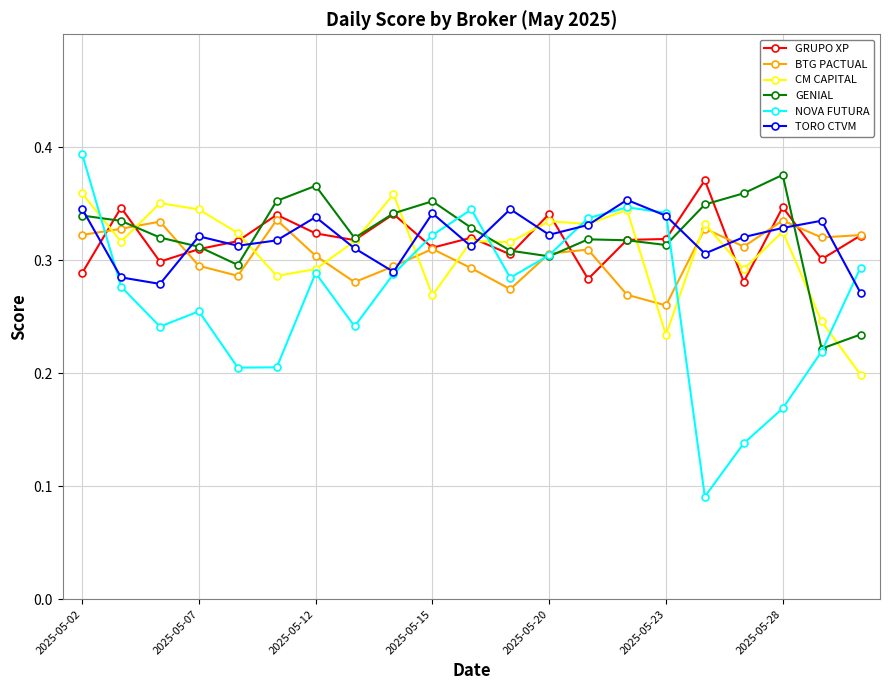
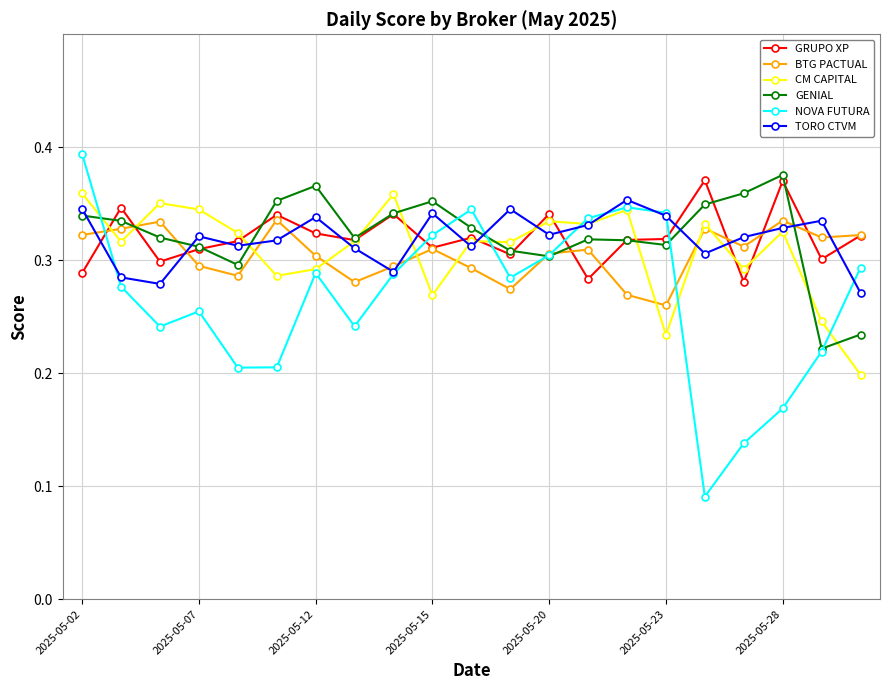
GRUPO XP, 2025-05-28: 0.347 -> 0.370
